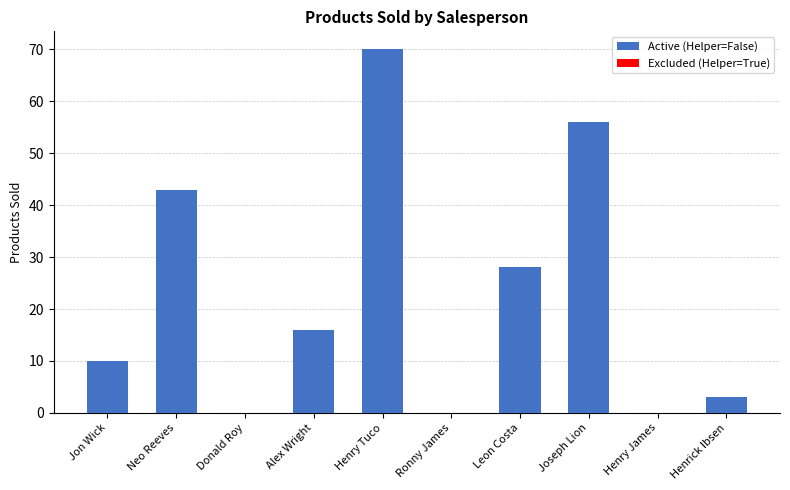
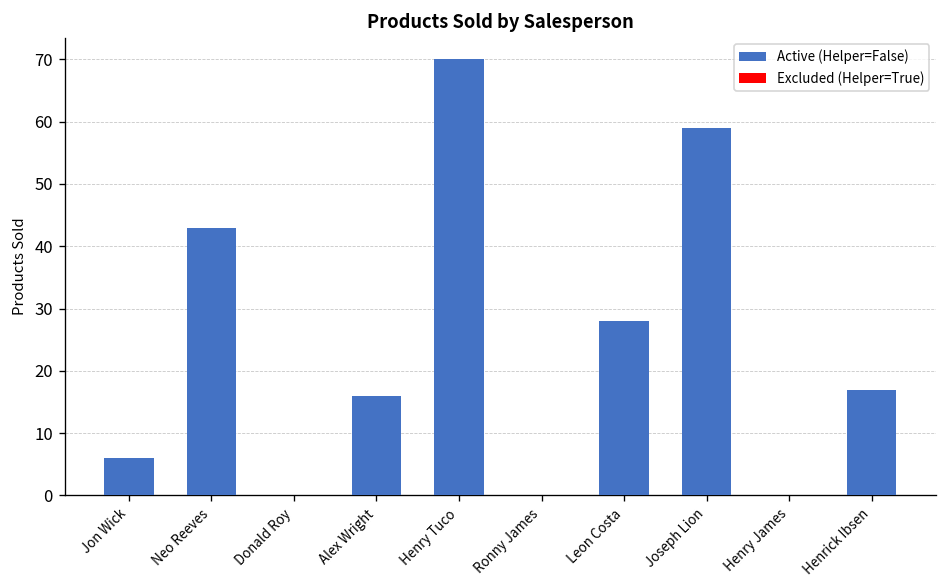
Active (Helper=False), Jon Wick: 10 -> 6
Active (Helper=False), Joseph Lion: 56 -> 59
Active (Helper=False), Henrick Ibsen: 3 -> 17
